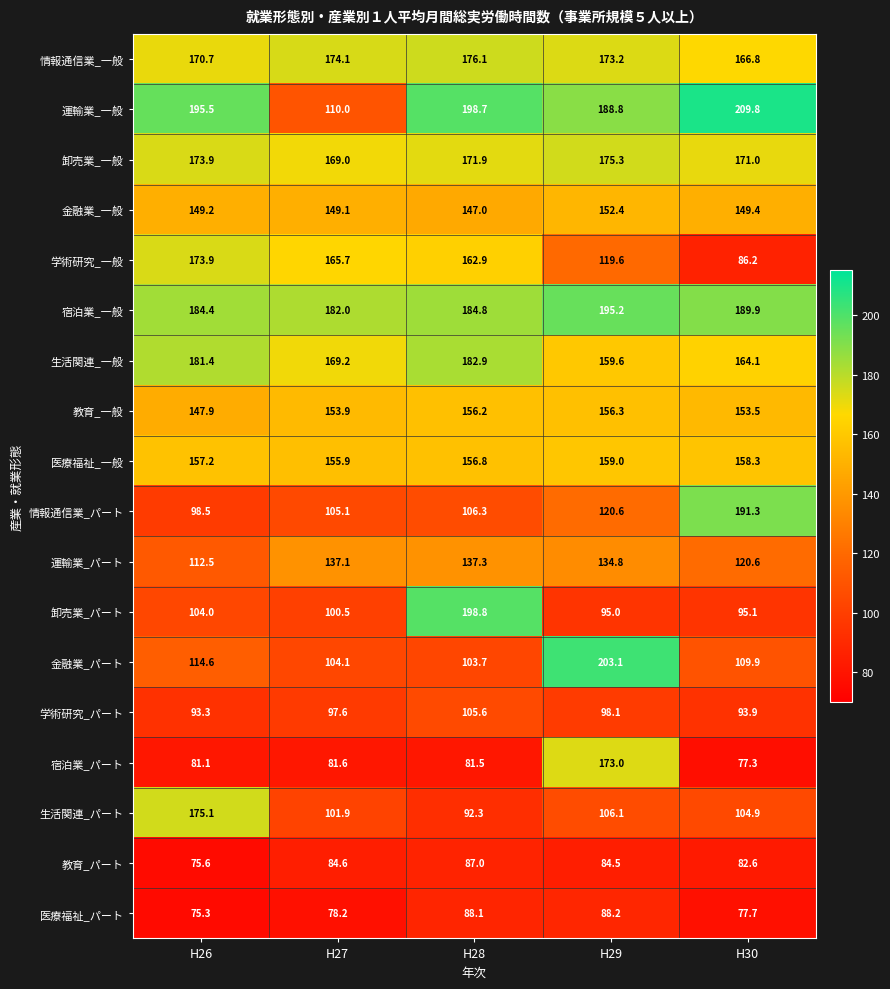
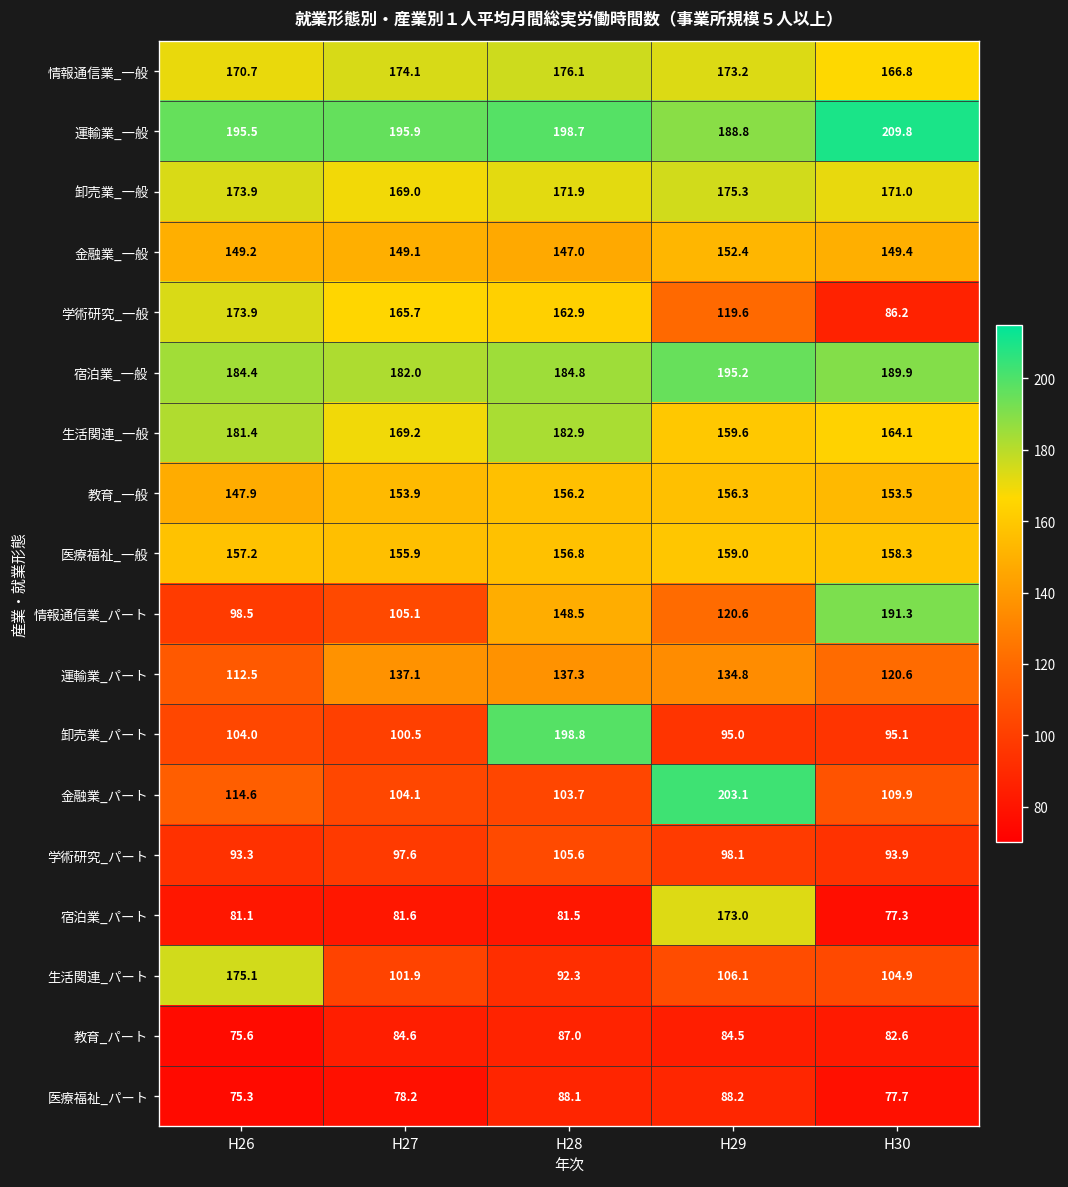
運輸業_一般, H27: 110.0 -> 195.9
情報通信業_パート, H28: 106.3 -> 148.5
